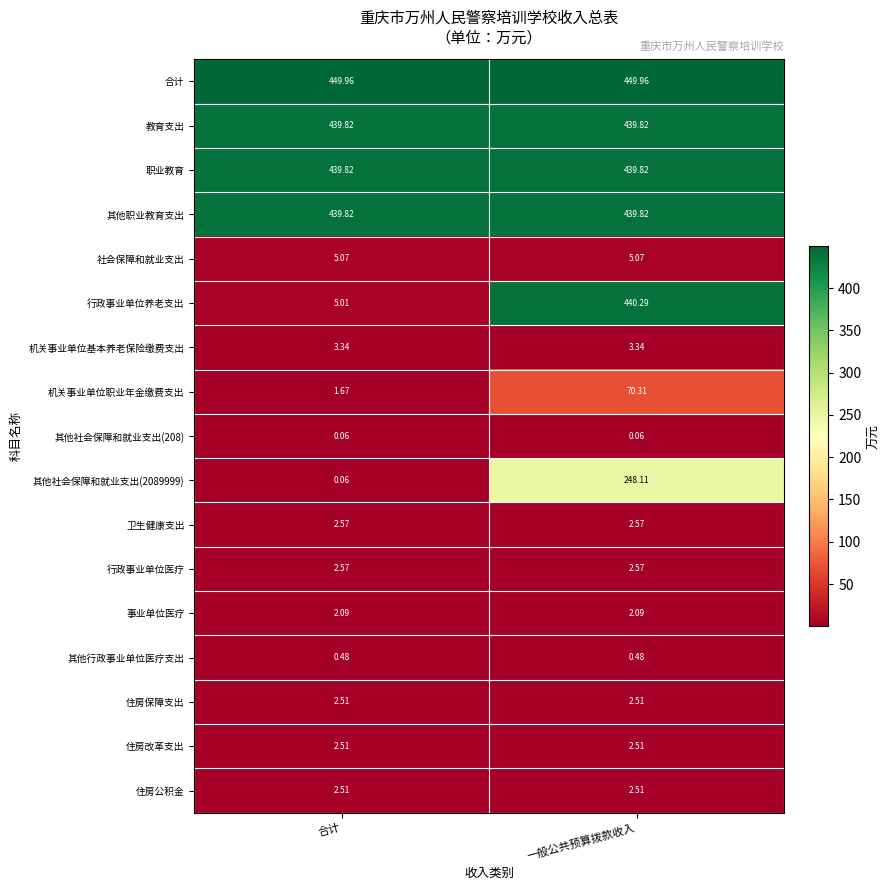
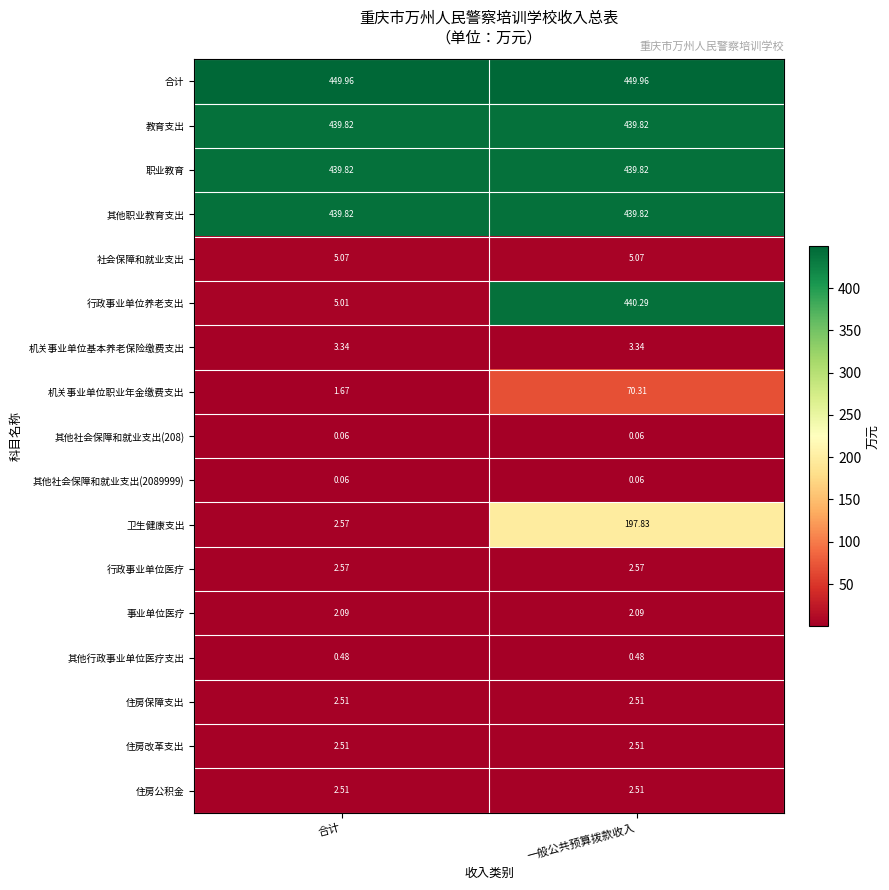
其他社会保障和就业支出(2089999), 一般公共预算拨款收入: 248.11 -> 0.06
卫生健康支出, 一般公共预算拨款收入: 2.57 -> 197.83
